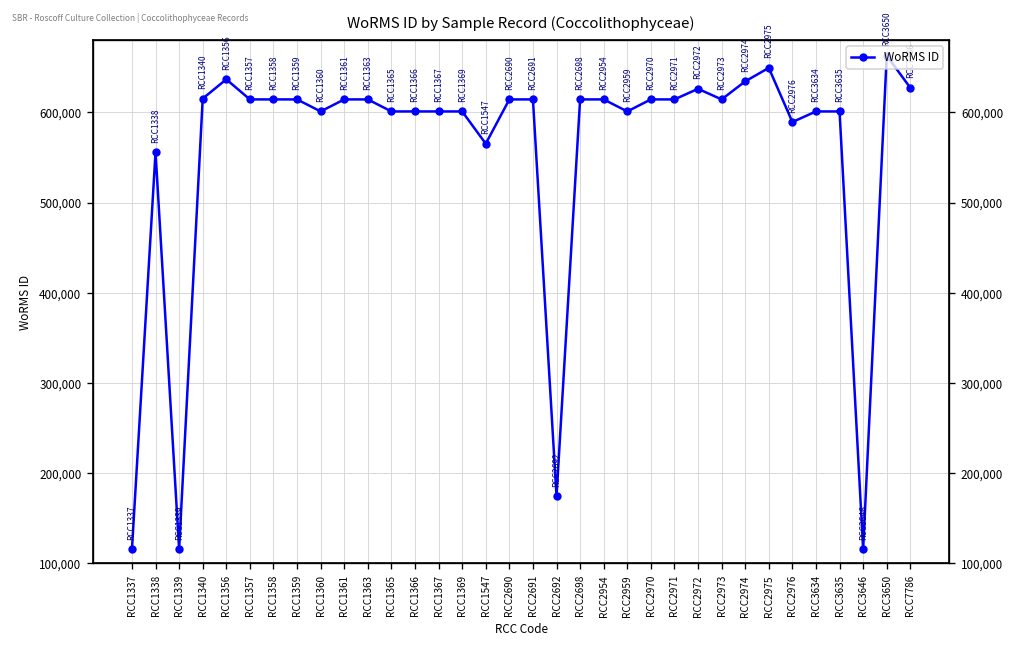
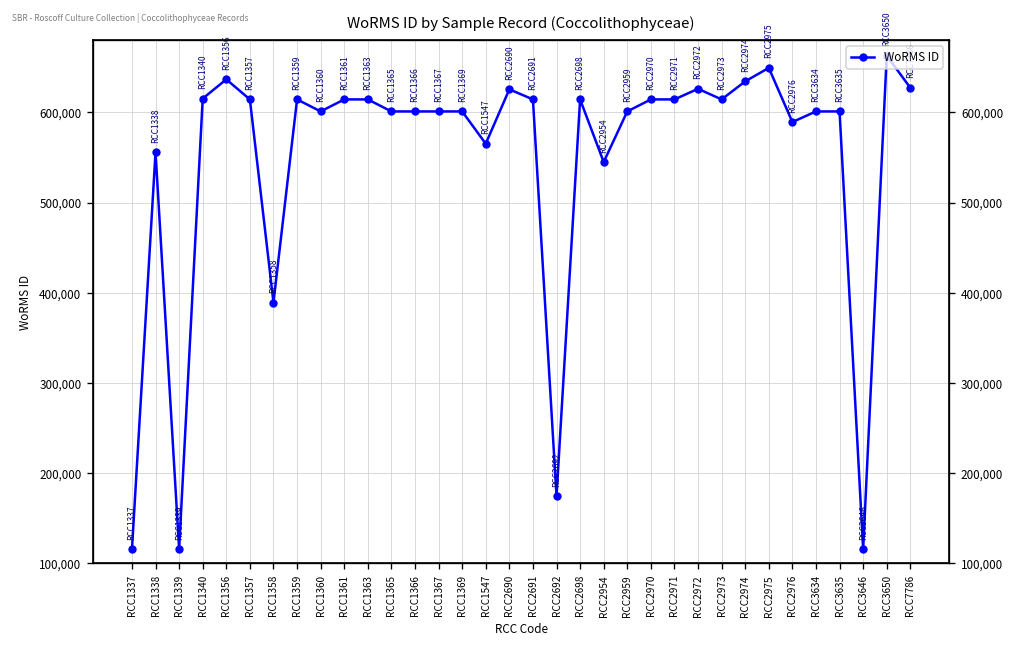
RCC1358: 610,000 -> 390,000
RCC2690: 610,000 -> 630,000
RCC2954: 610,000 -> 540,000
